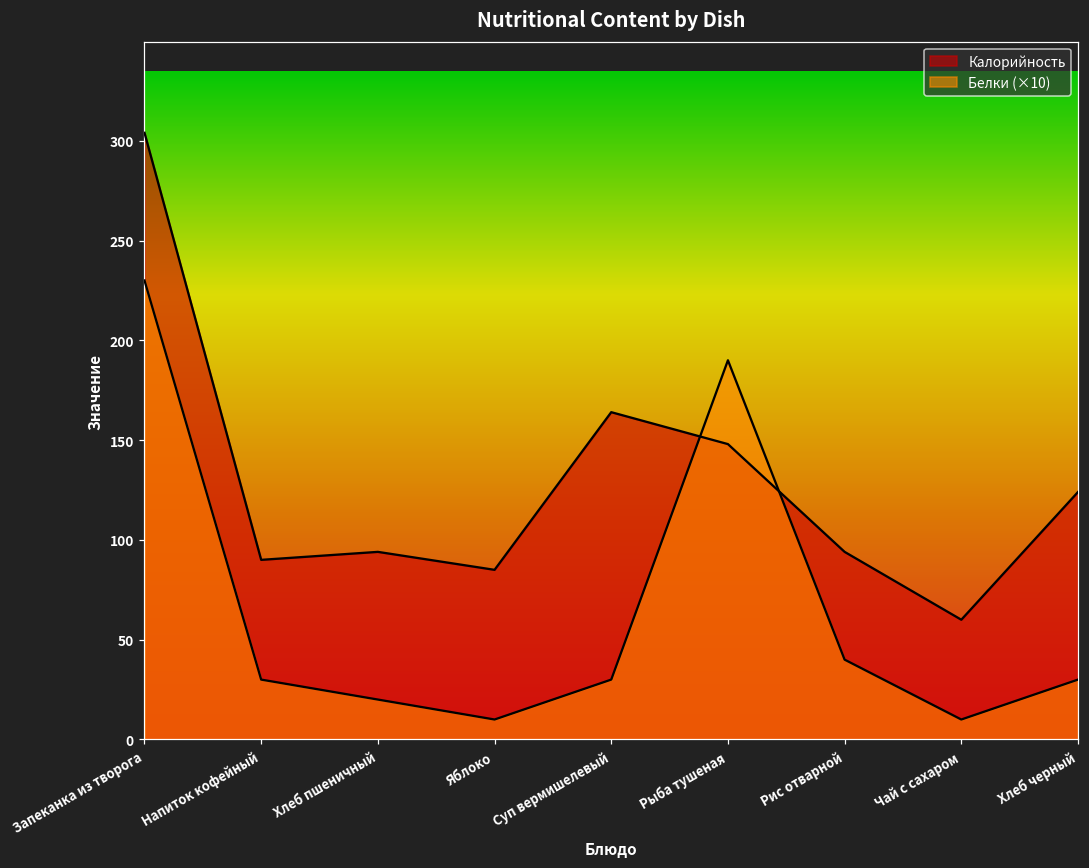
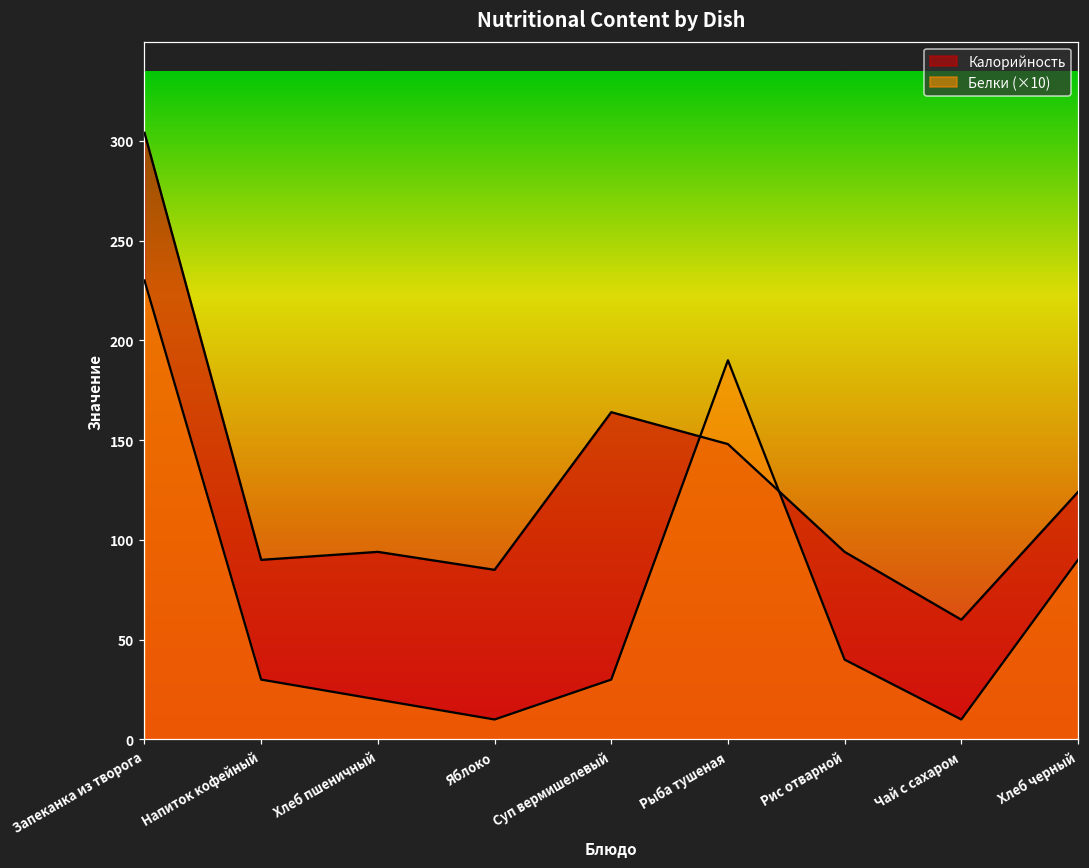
Белки (×10), Хлеб черный: 30 -> 90
